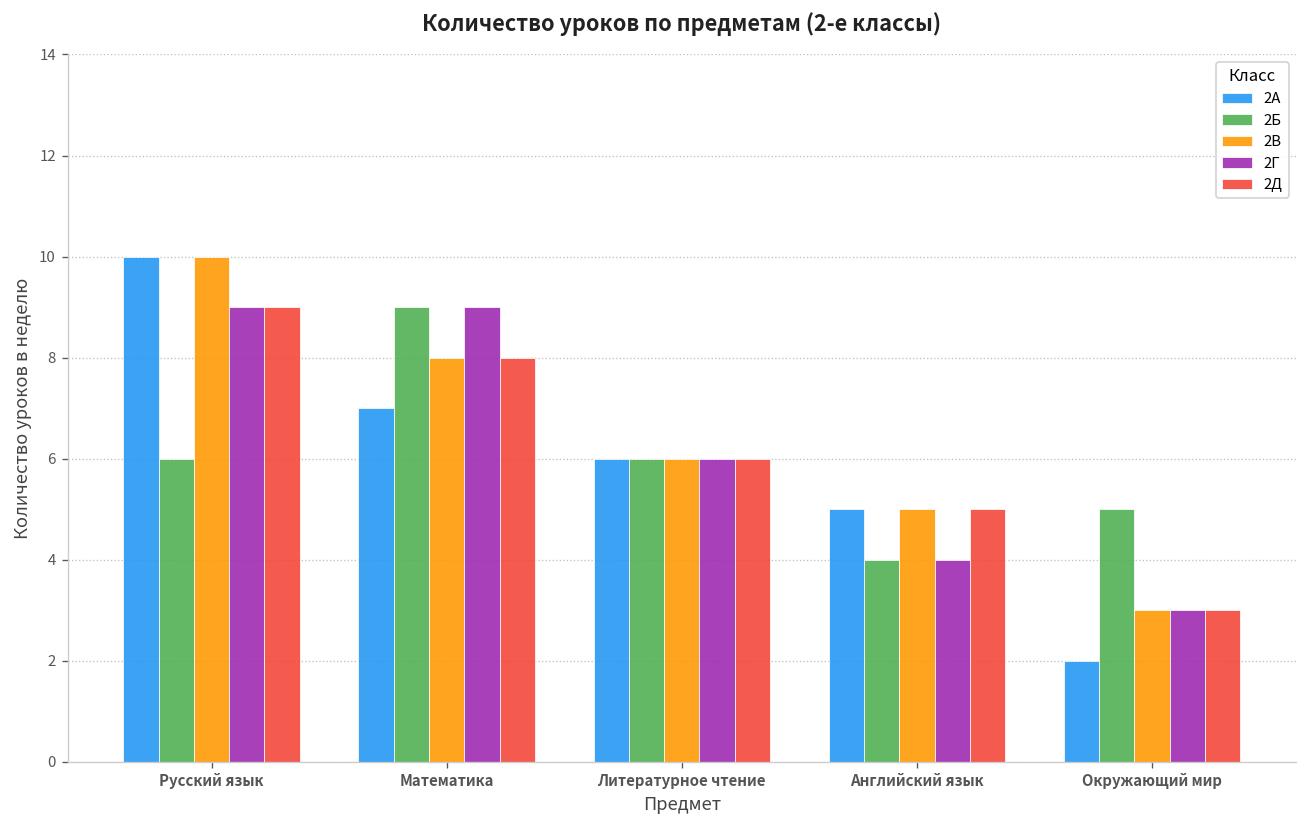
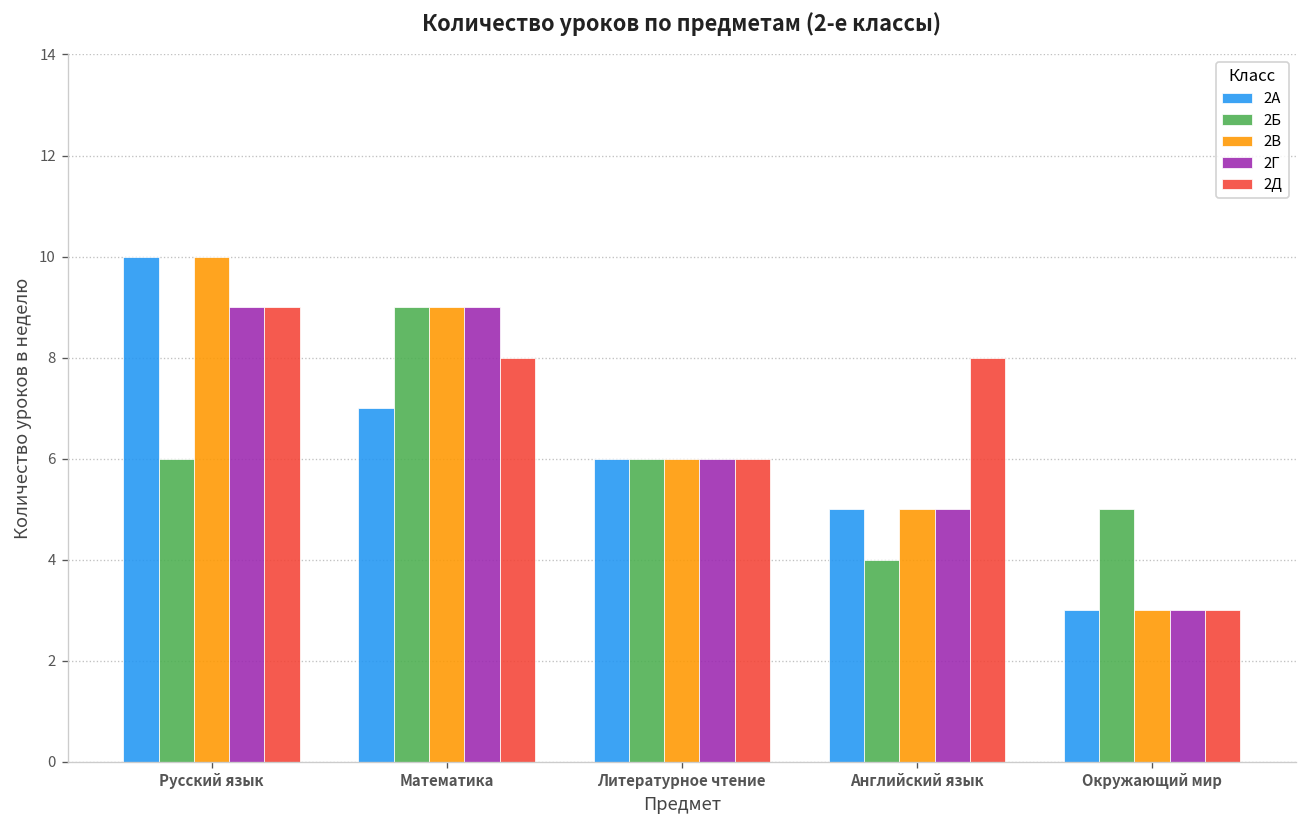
2В, Математика: 8 -> 9
2Г, Английский язык: 4 -> 5
2Д, Английский язык: 5 -> 8
2А, Окружающий мир: 2 -> 3
